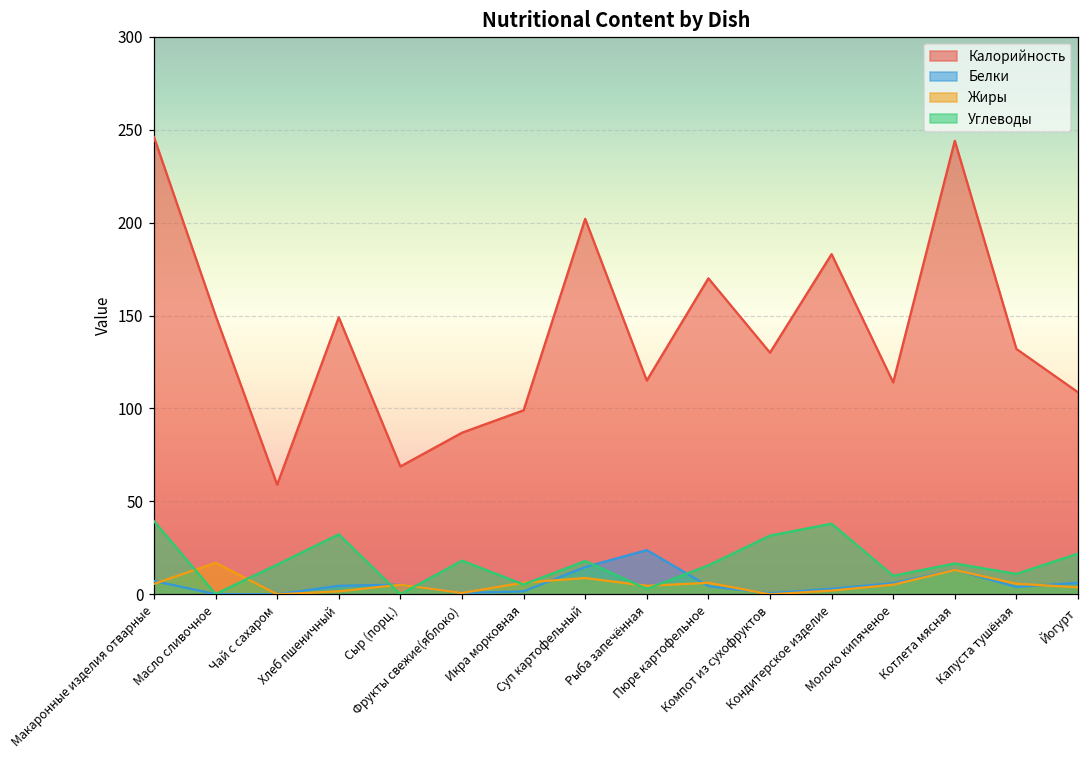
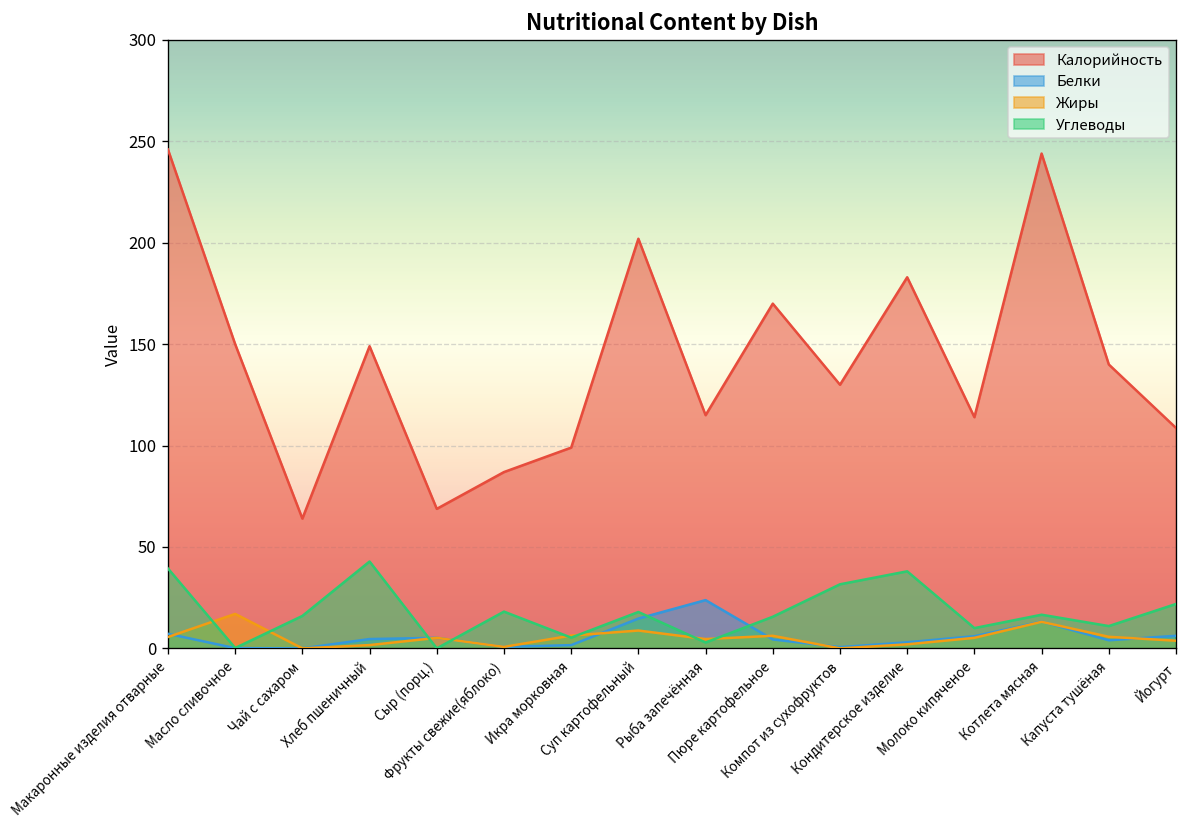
Калорийность, Чай с сахаром: 59 -> 64
Углеводы, Хлеб пшеничный: 32 -> 43
Калорийность, Капуста тушёная: 132 -> 140
